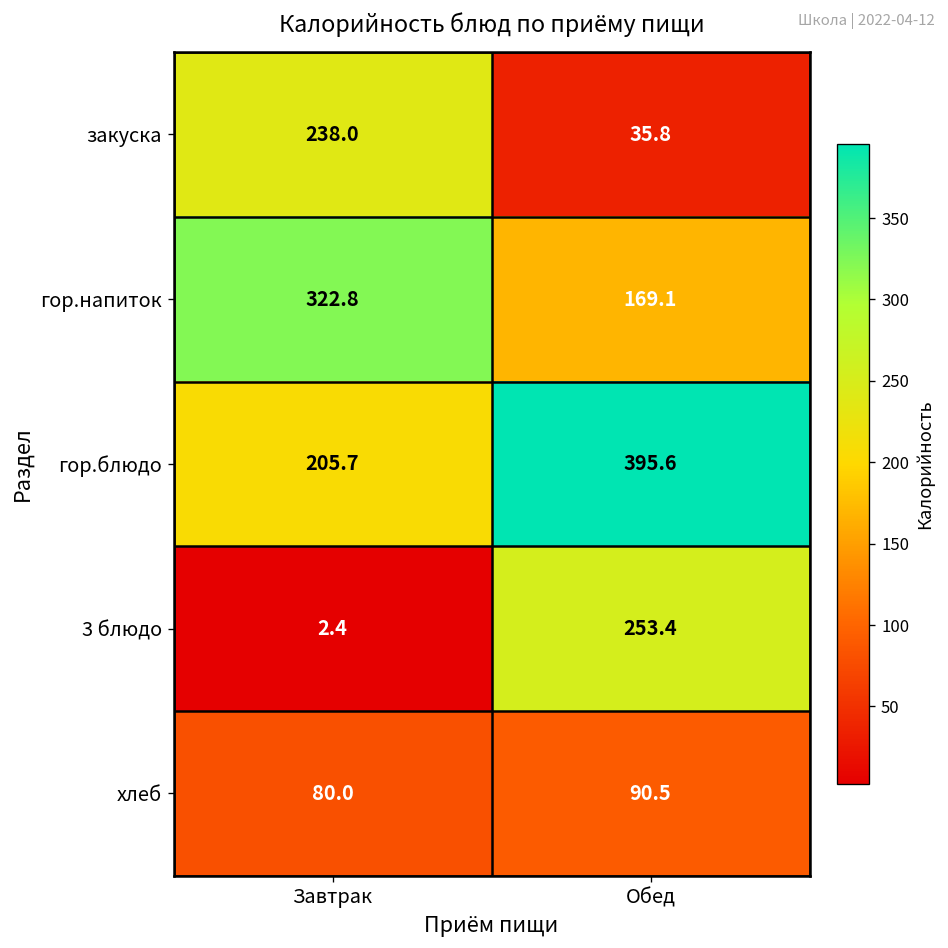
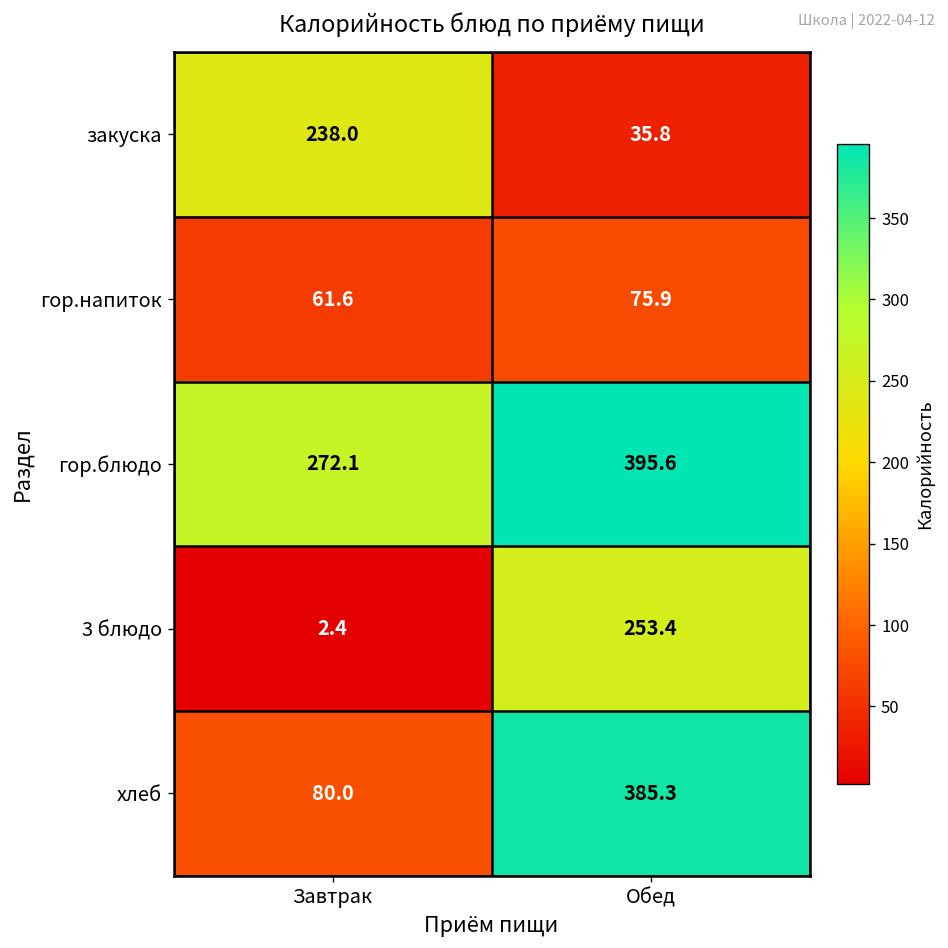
гор.напиток, Завтрак: 322.8 -> 61.6
гор.напиток, Обед: 169.1 -> 75.9
гор.блюдо, Завтрак: 205.7 -> 272.1
хлеб, Обед: 90.5 -> 385.3
